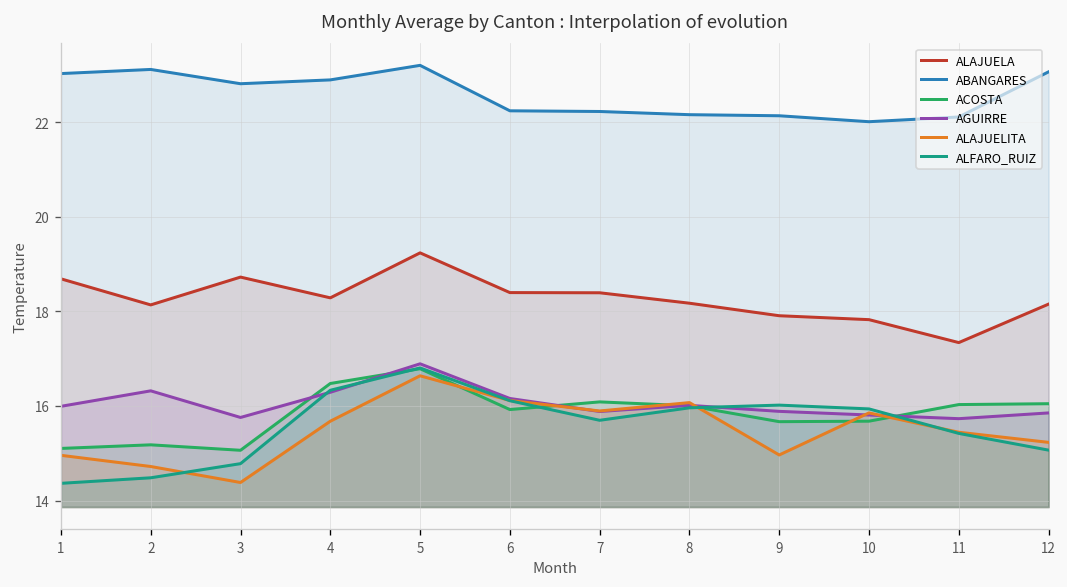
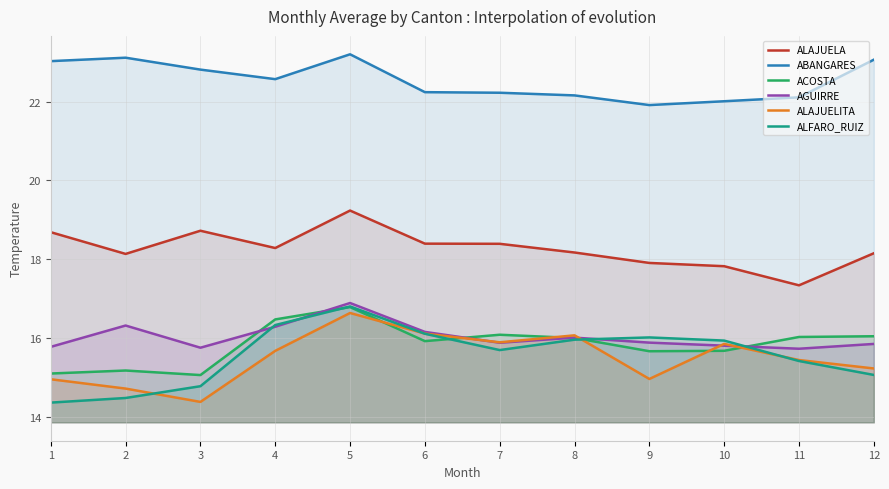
AGUIRRE, 1: 16.0 -> 15.8
ABANGARES, 4: 22.9 -> 22.6
ABANGARES, 9: 22.1 -> 21.9
